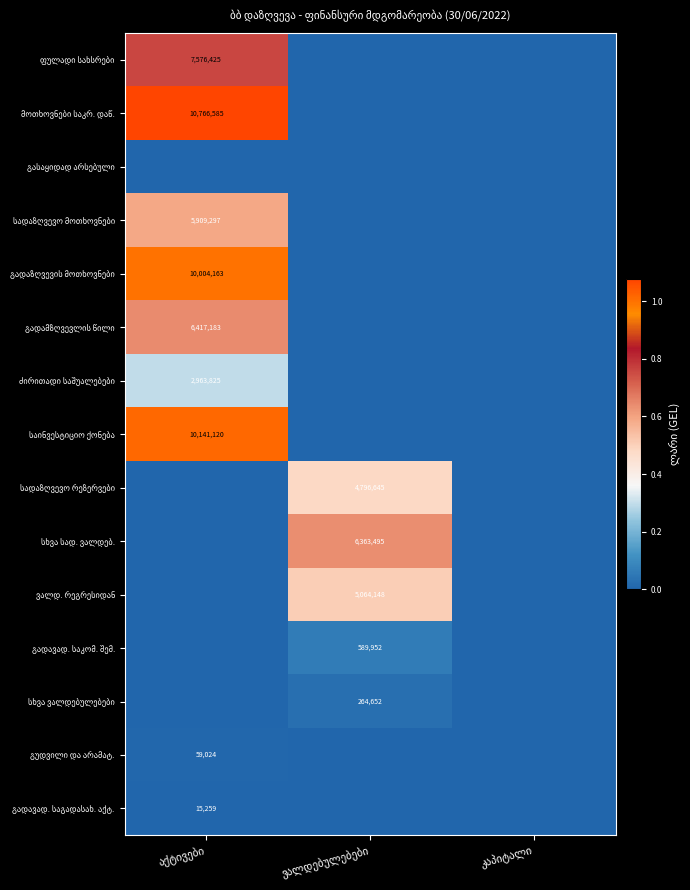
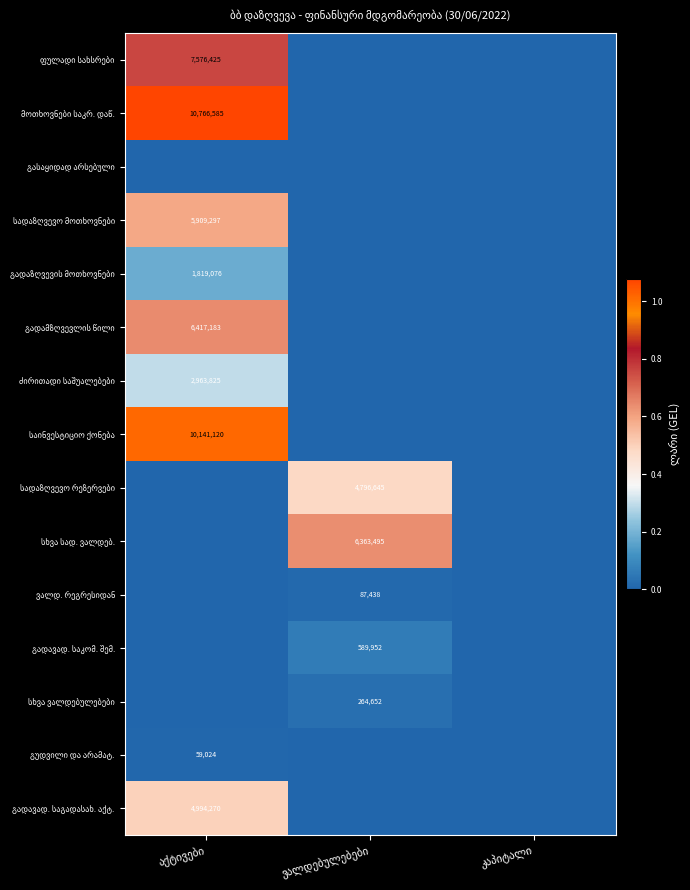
გადაზღვევის მოთხოვნები, აქტივები: 10,004,163 -> 1,819,076
ვალდ. რეგრესიდან, ვალდებულებები: 5,064,148 -> 87,438
გადავად. საგადასახ. აქტ., აქტივები: 15,259 -> 4,994,270
